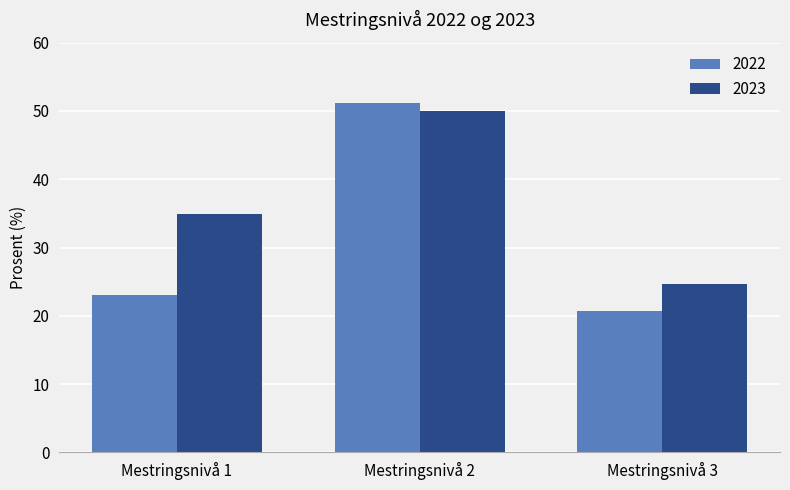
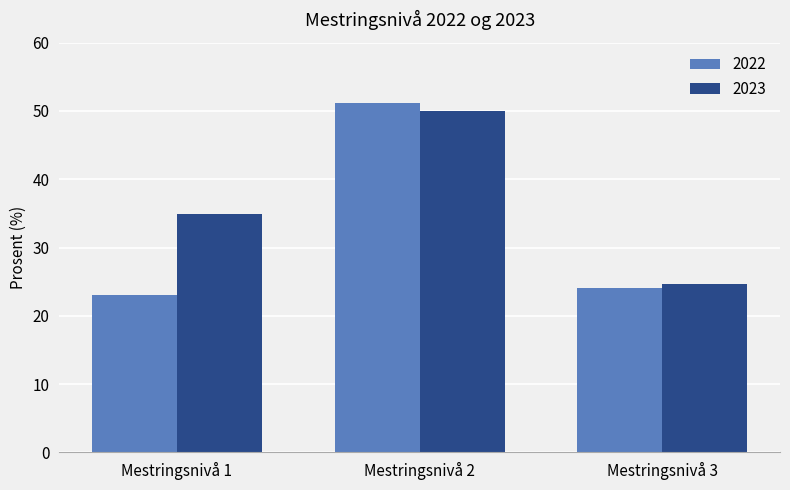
2022, Mestringsnivå 3: 21 -> 24
